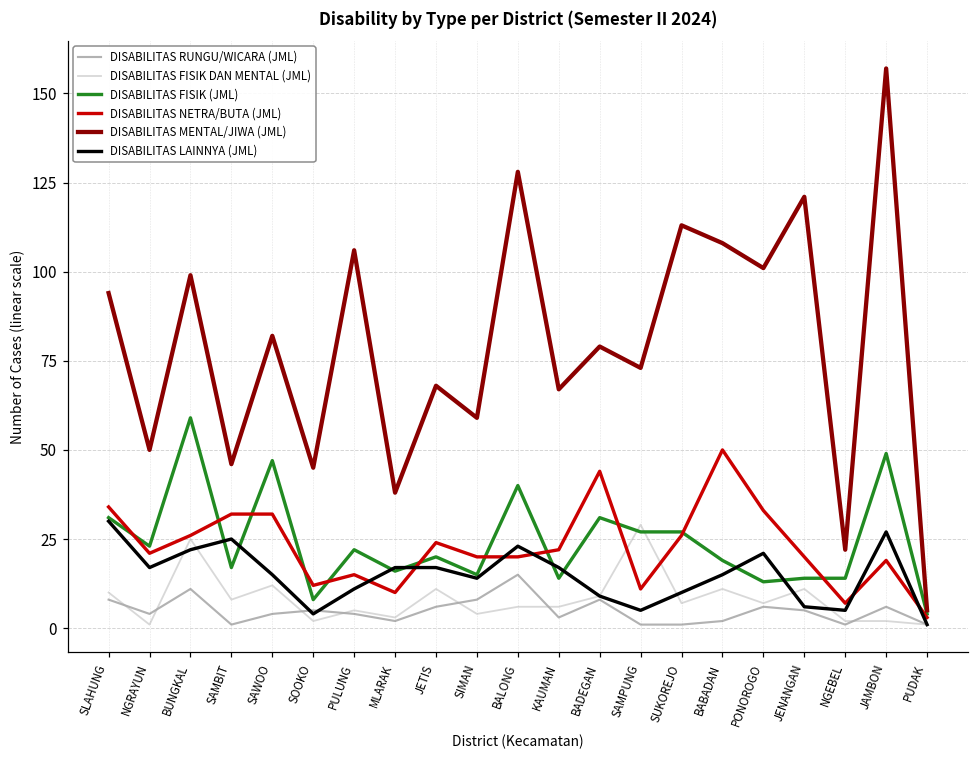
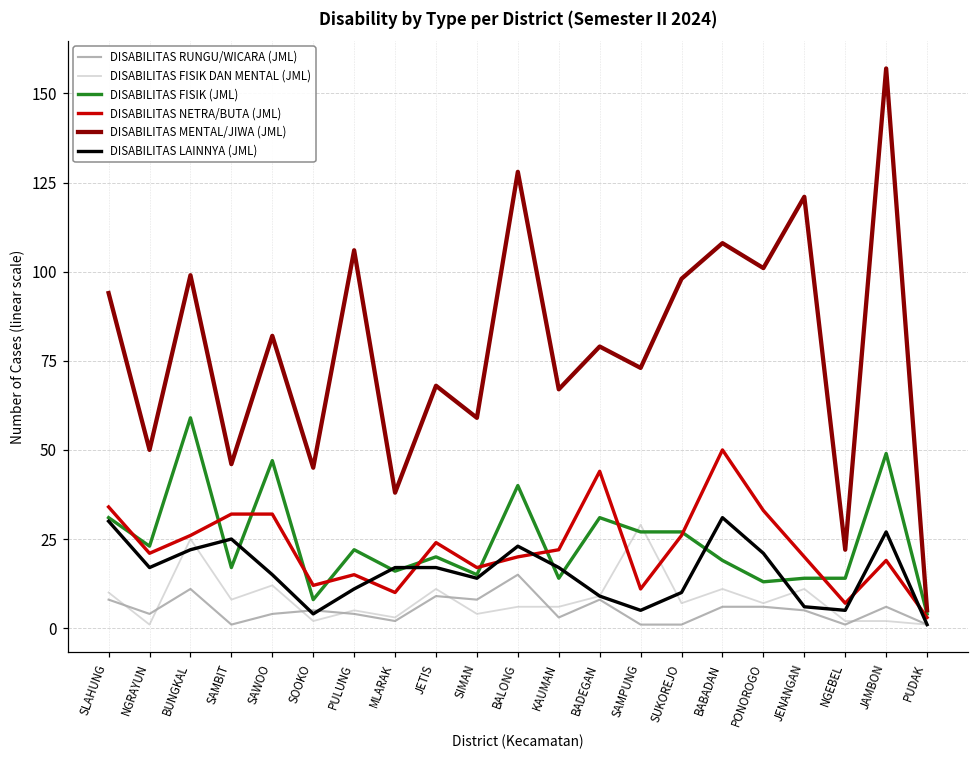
DISABILITAS RUNGU/WICARA (JML), JETIS: 6 -> 9
DISABILITAS NETRA/BUTA (JML), SIMAN: 20 -> 17
DISABILITAS MENTAL/JIWA (JML), SUKOREJO: 113 -> 98
DISABILITAS RUNGU/WICARA (JML), BABADAN: 2 -> 6
DISABILITAS LAINNYA (JML), BABADAN: 15 -> 31
